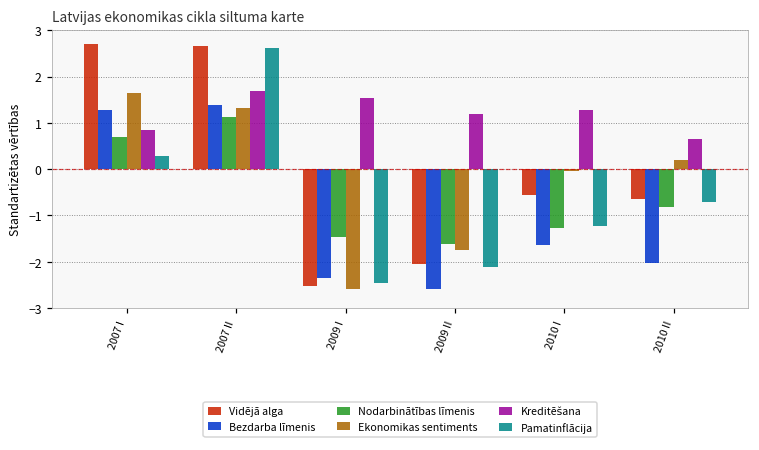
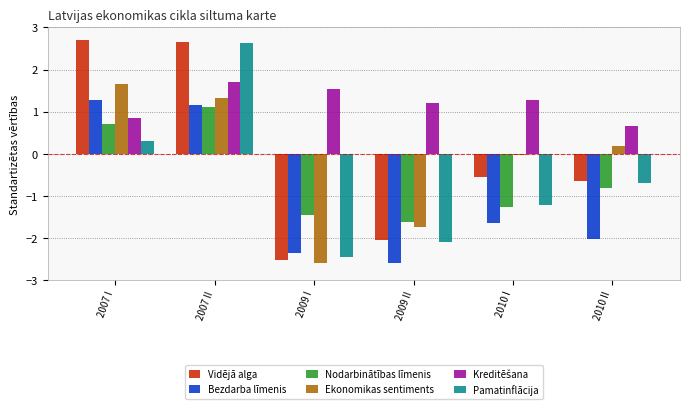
Bezdarba līmenis, 2007 II: 1.4 -> 1.2
